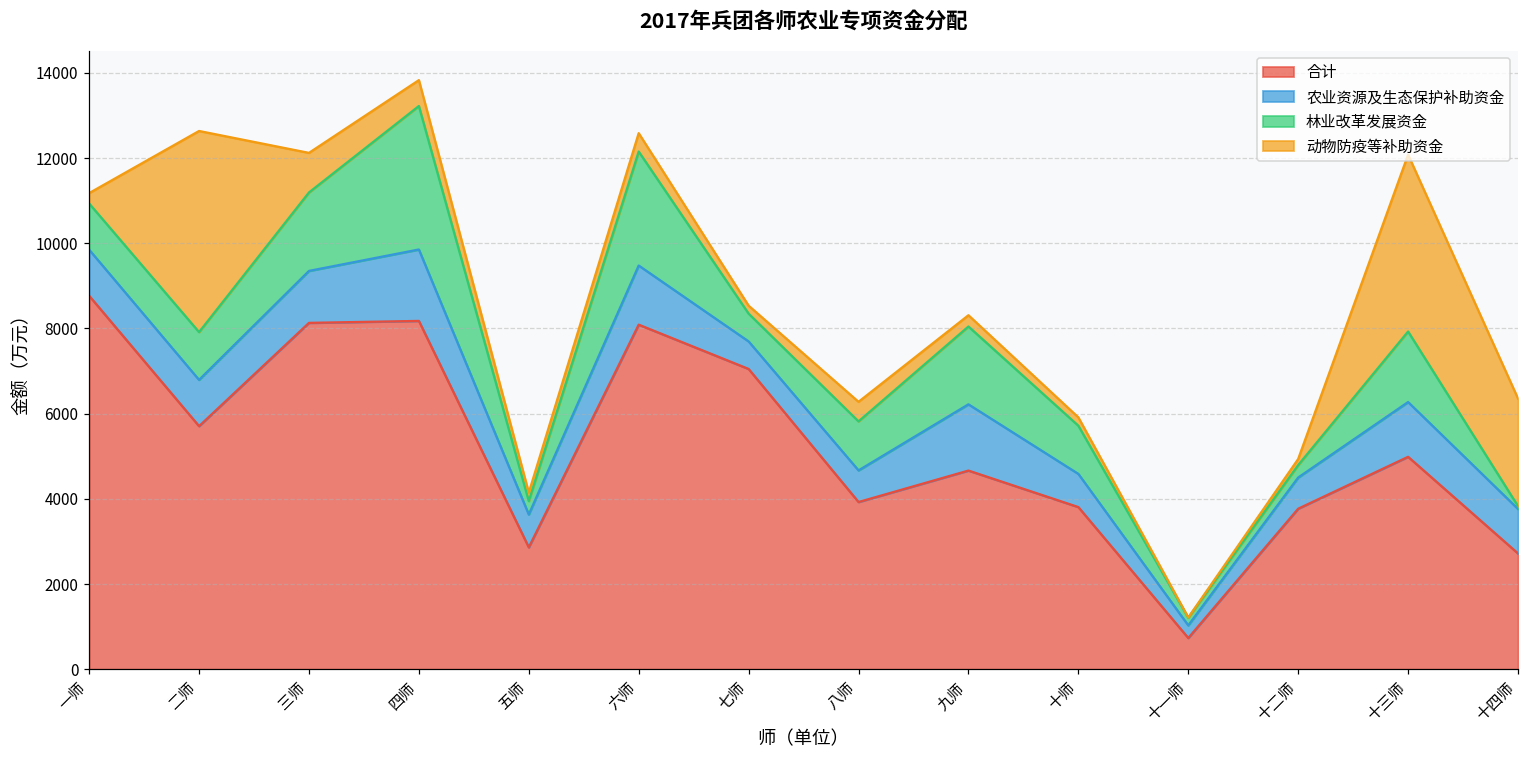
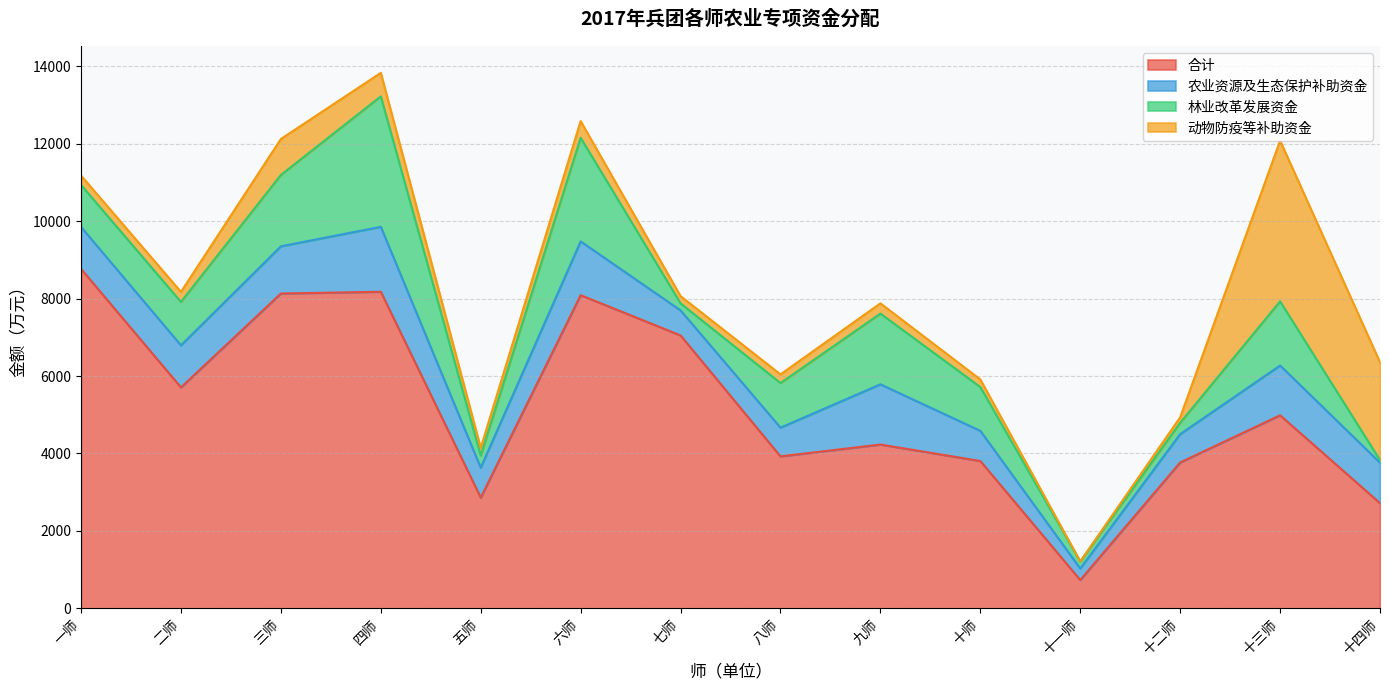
动物防疫等补助资金, 二师: 4700 -> 300
林业改革发展资金, 七师: 700 -> 200
动物防疫等补助资金, 八师: 500 -> 200
合计, 九师: 4700 -> 4200
